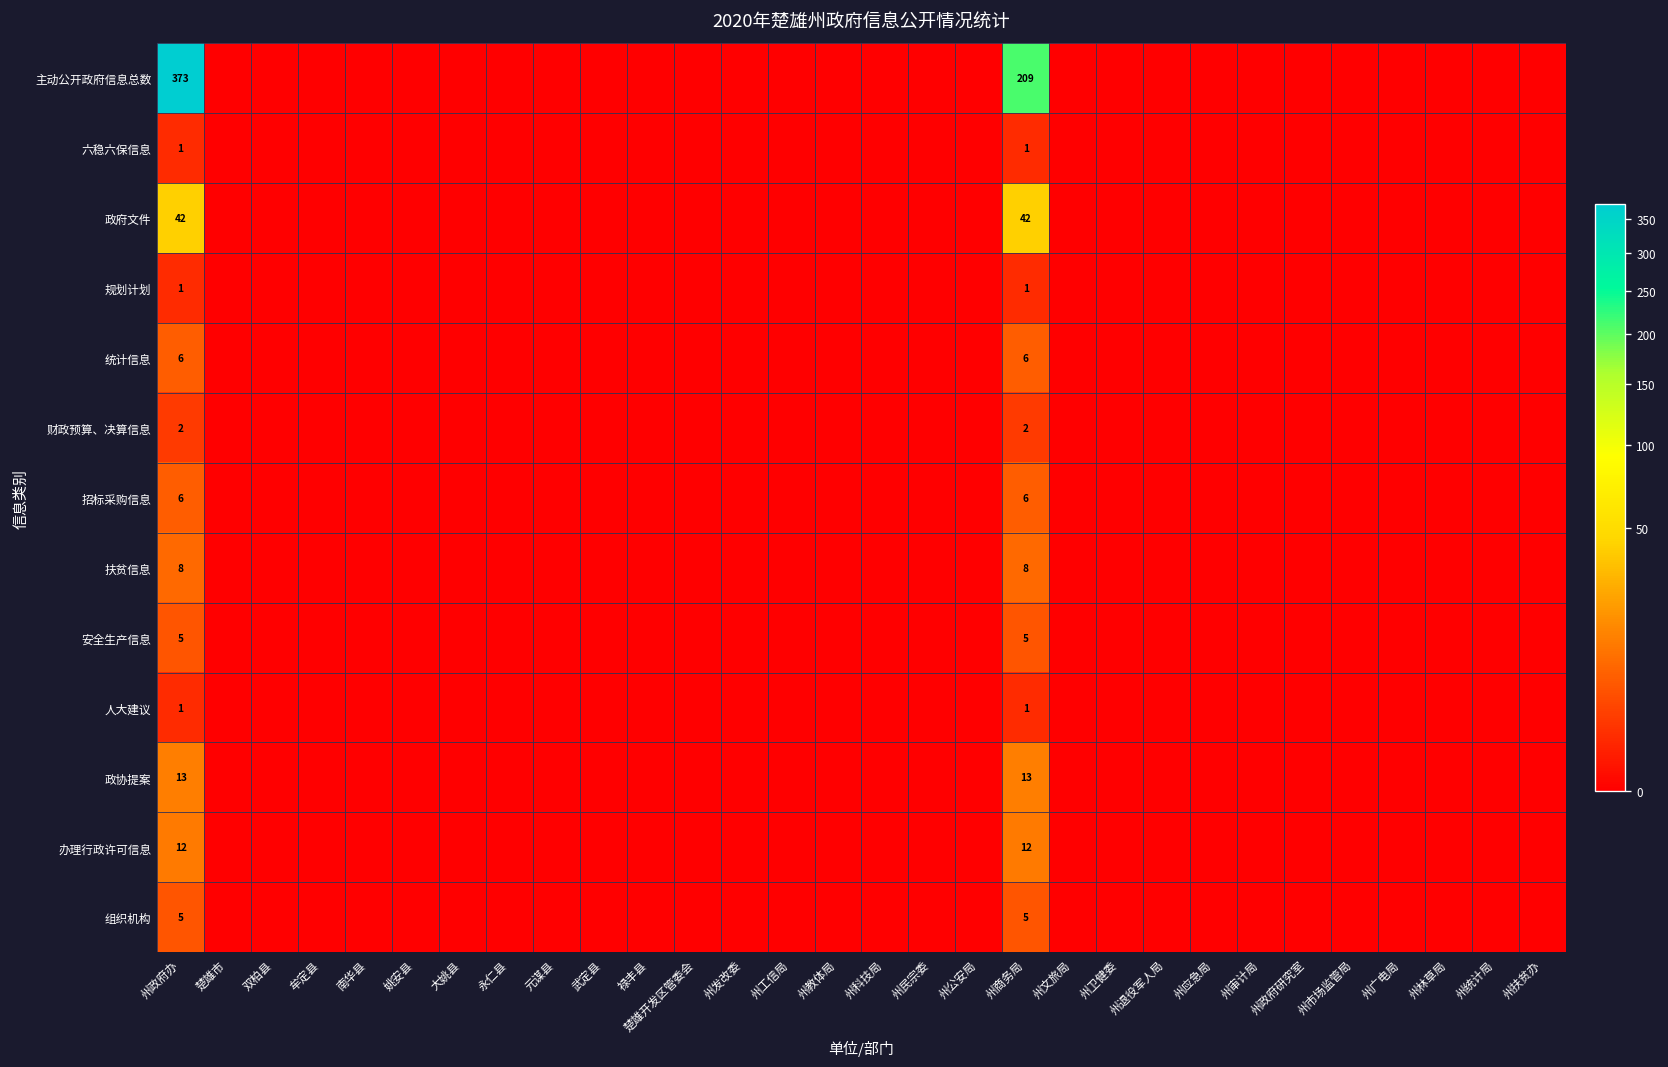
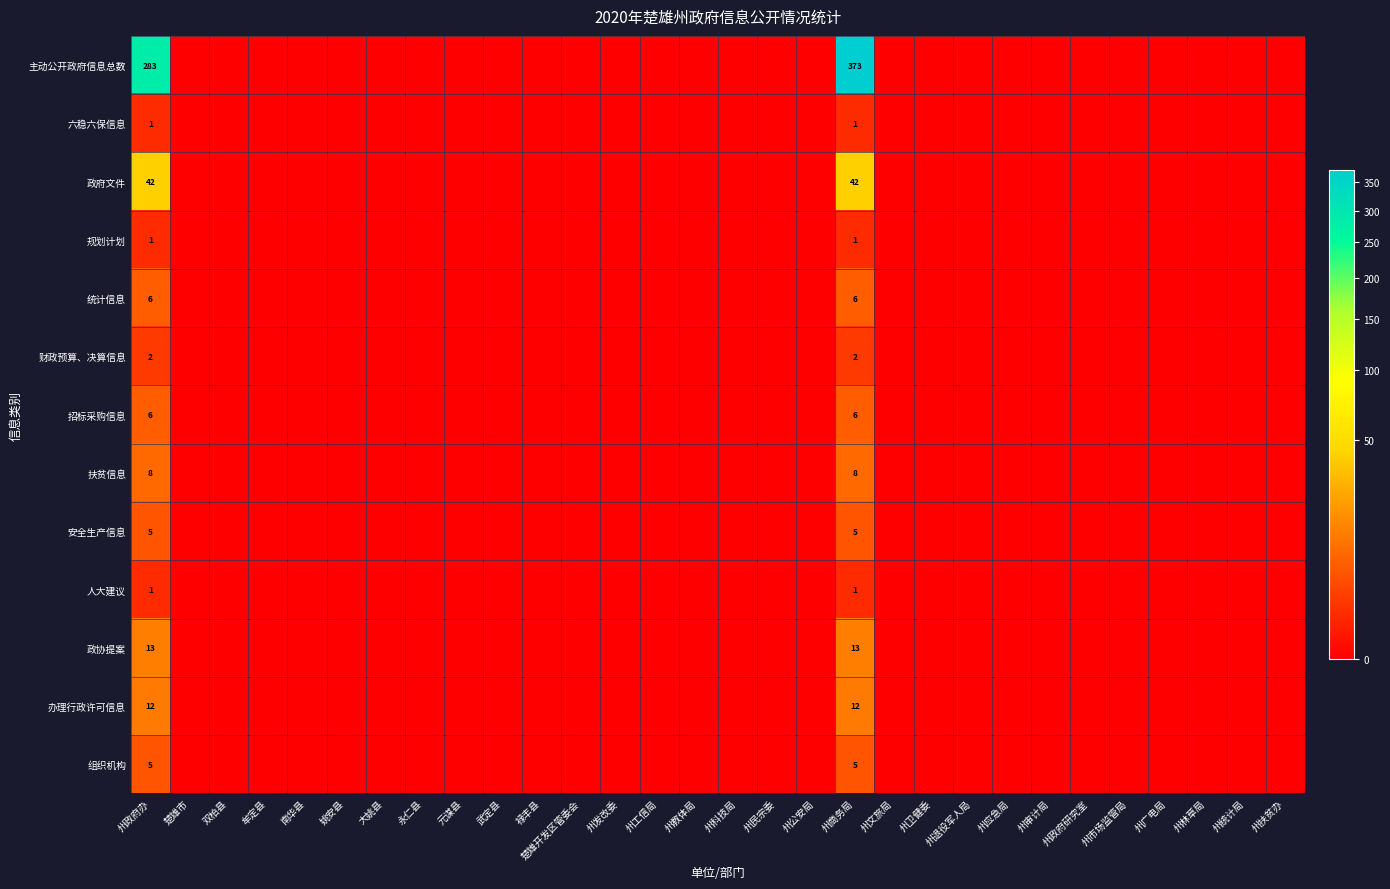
主动公开政府信息总数, 州政府办: 373 -> 283
主动公开政府信息总数, 州商务局: 209 -> 373
